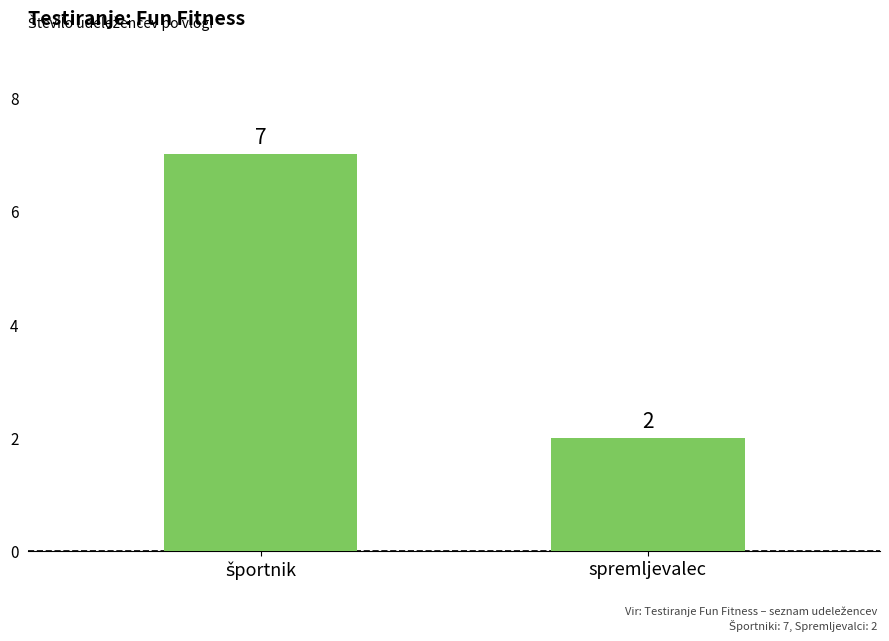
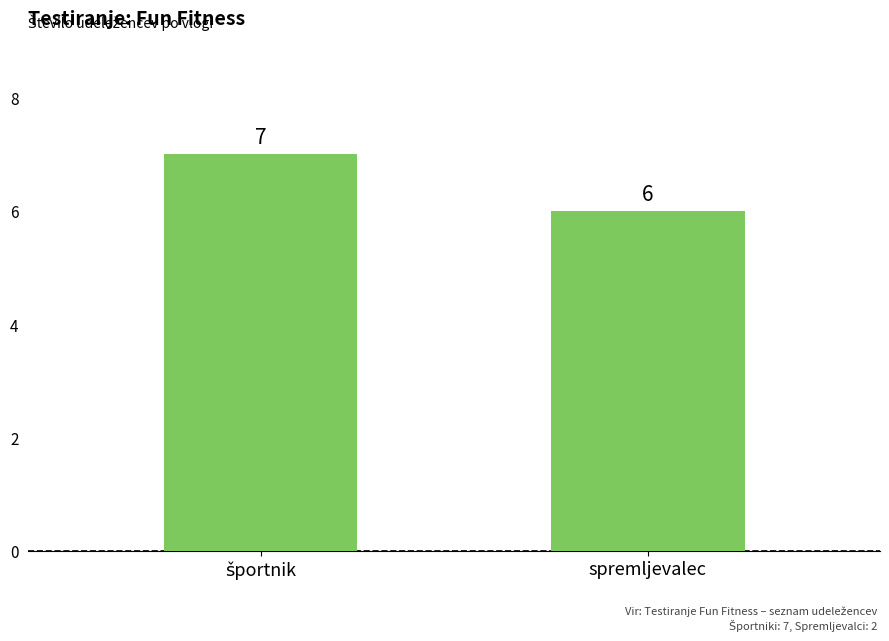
spremljevalec: 2 -> 6
